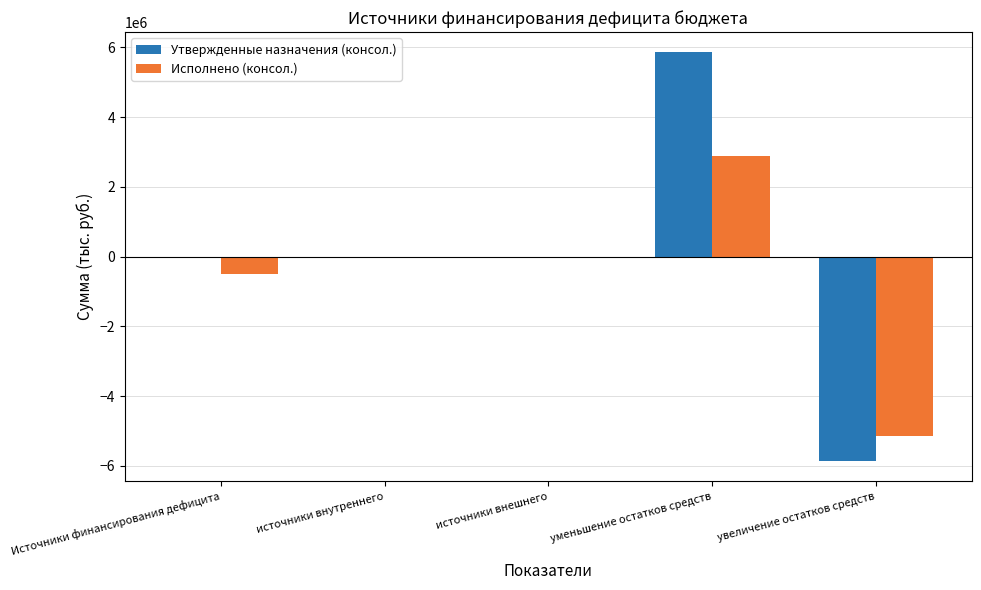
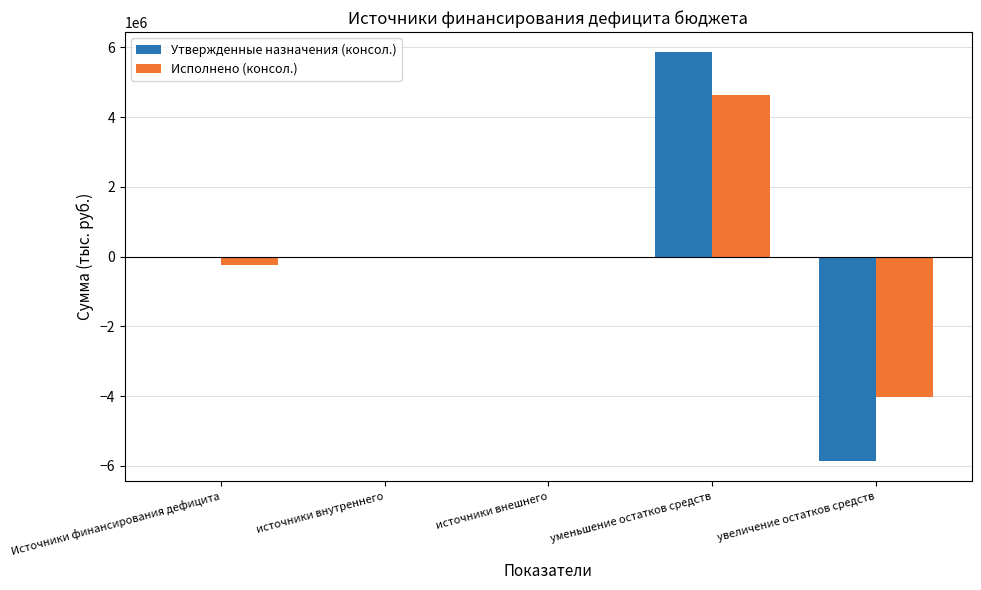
Исполнено (консол.), Источники финансирования дефицита: -500000 -> -200000
Исполнено (консол.), уменьшение остатков средств: 2900000 -> 4600000
Исполнено (консол.), увеличение остатков средств: -5100000 -> -4000000
